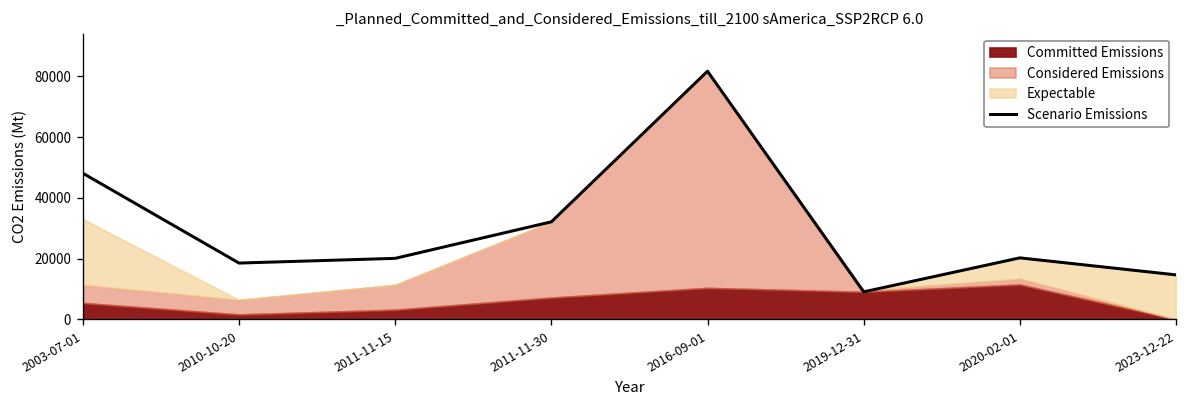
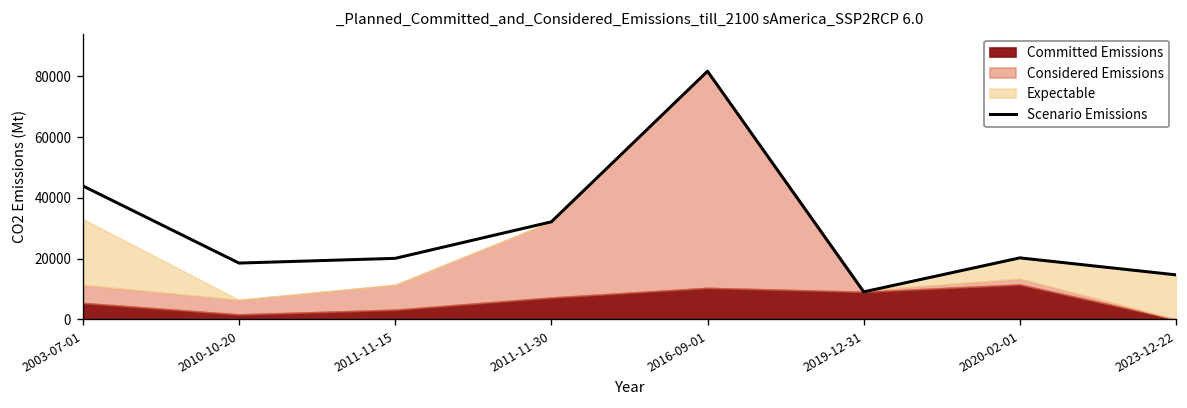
Scenario Emissions, 2003-07-01: 48000 -> 44000
